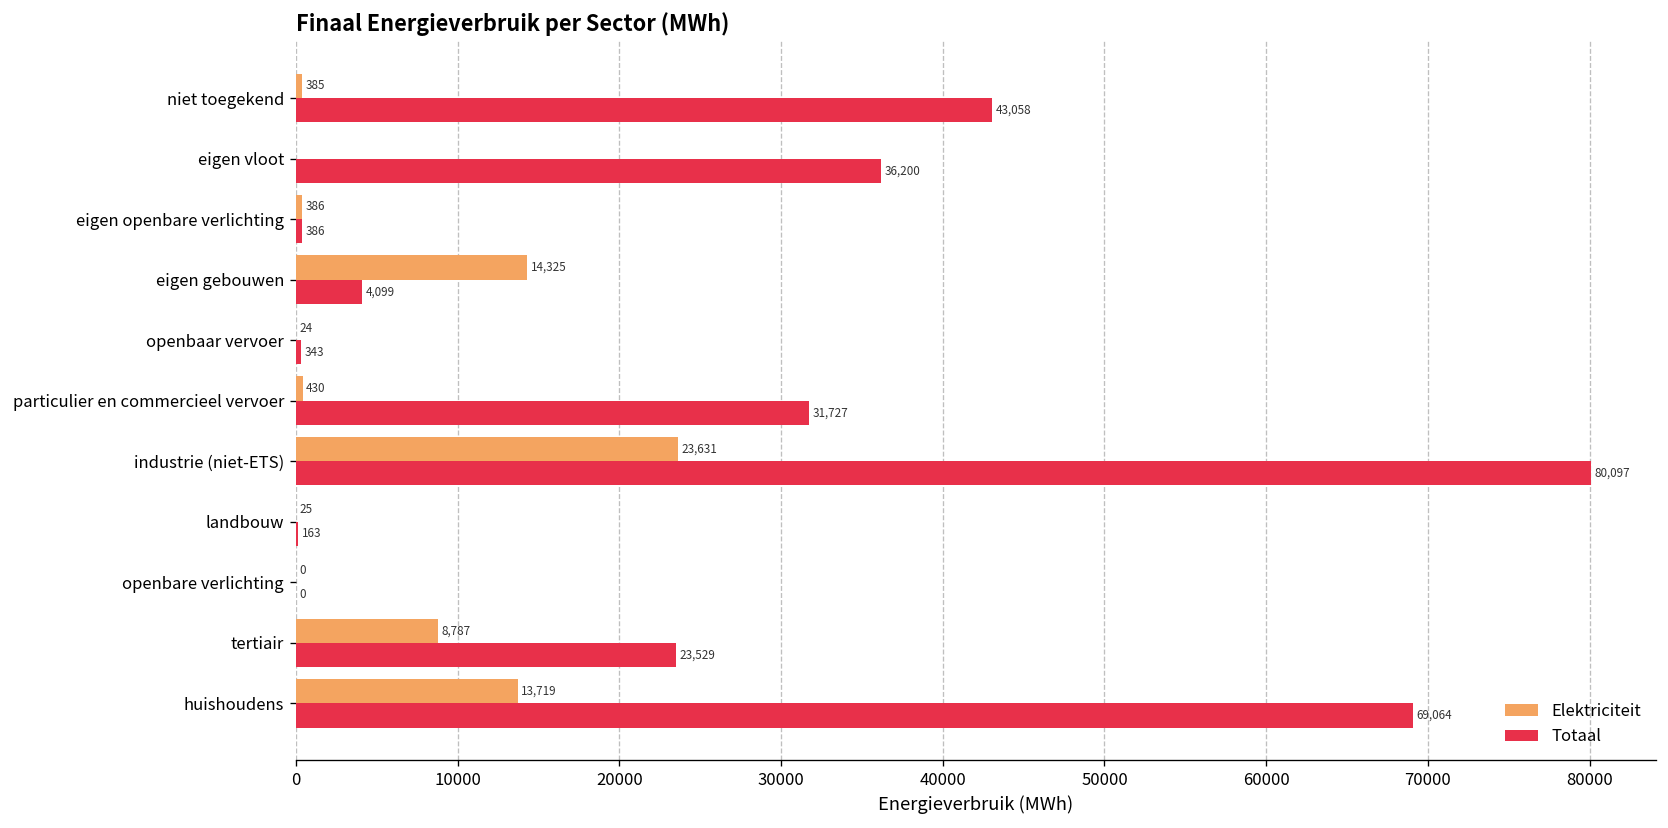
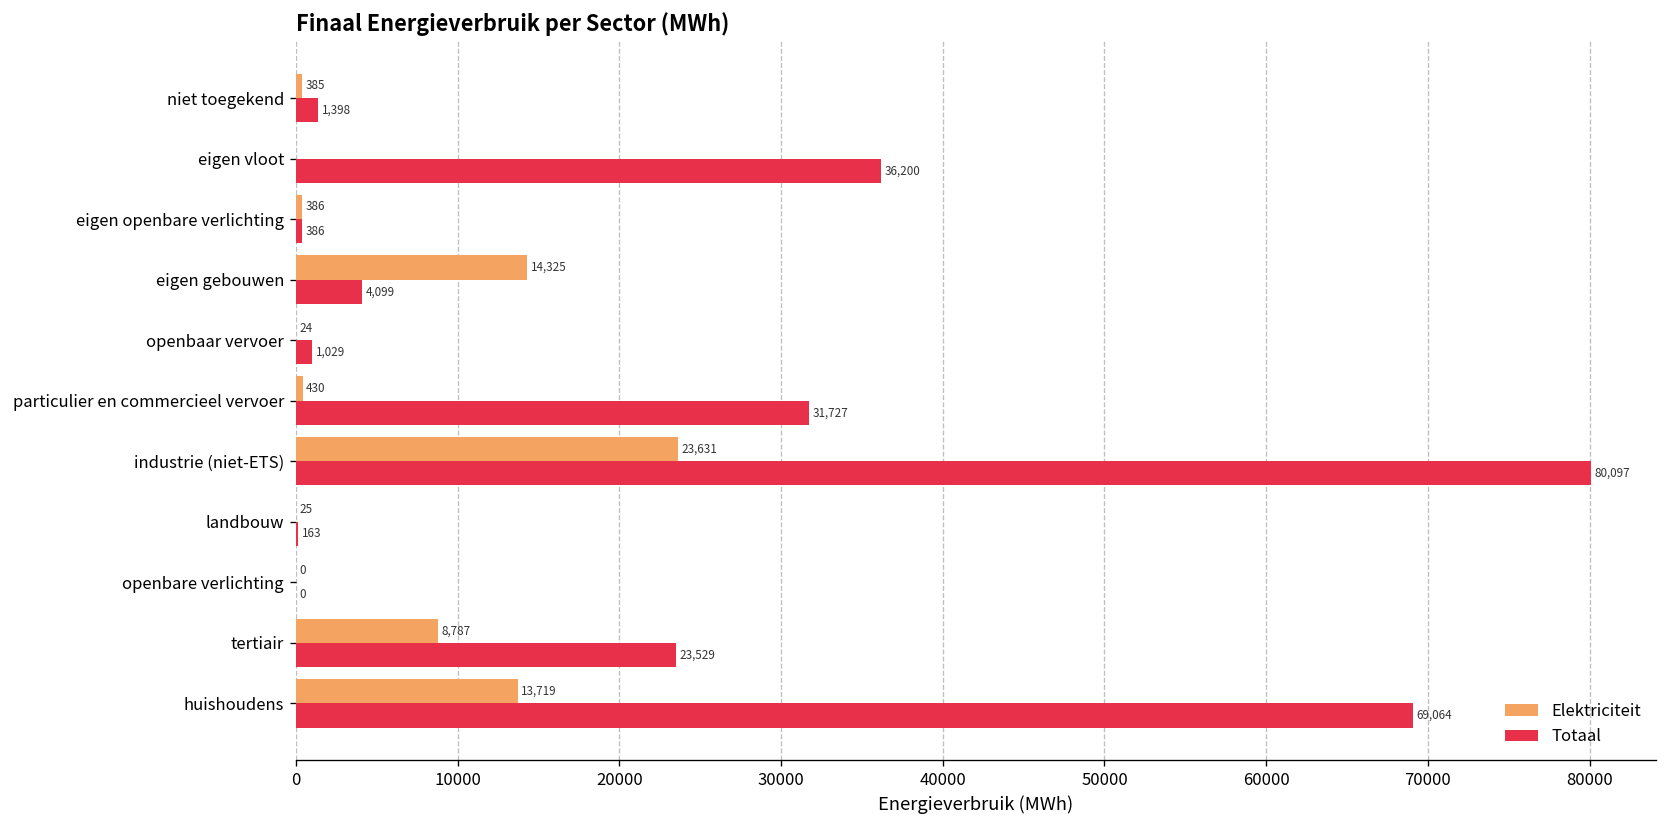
Totaal, niet toegekend: 43,058 -> 1,398
Totaal, openbaar vervoer: 343 -> 1,029
